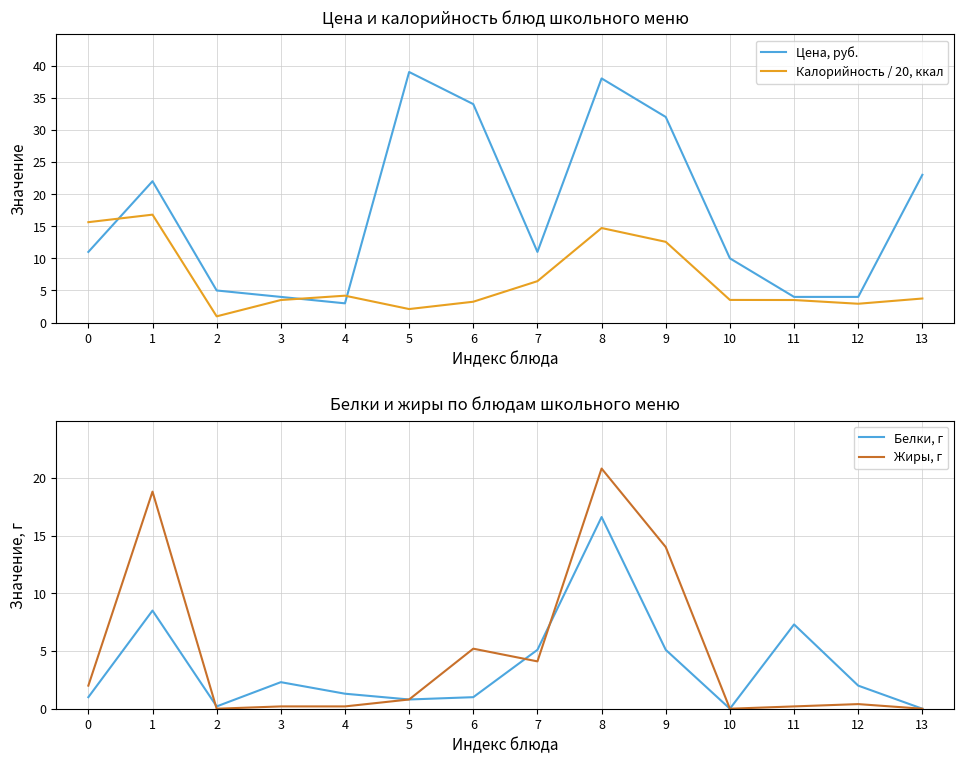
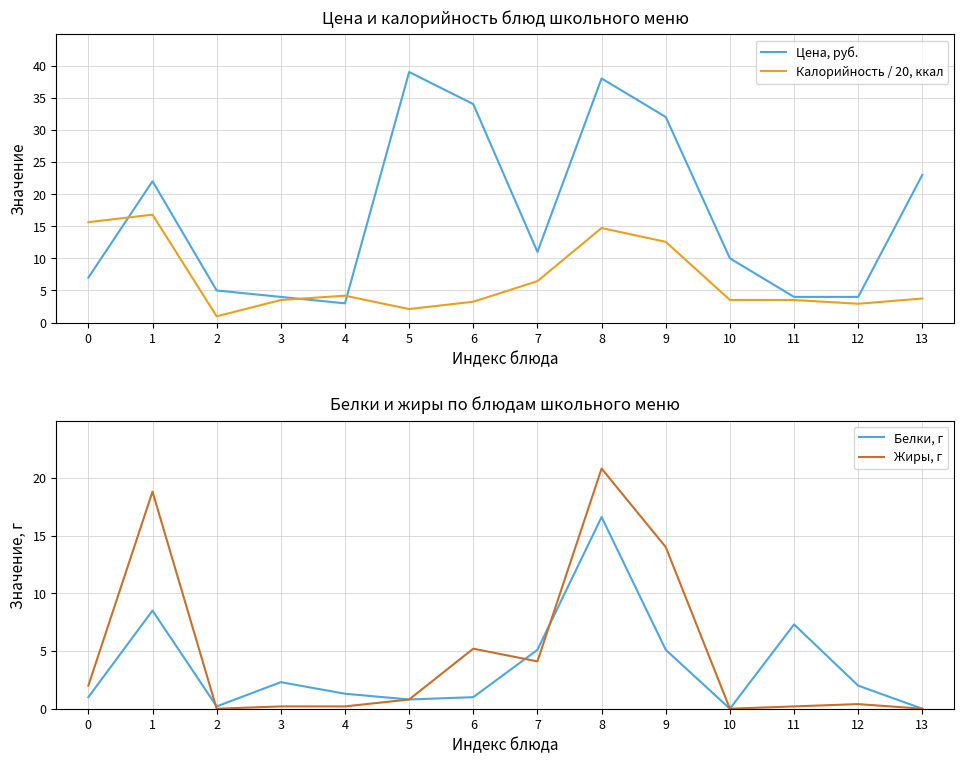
Цена и калорийность блюд школьного меню, Цена, руб., 0: 11 -> 7
